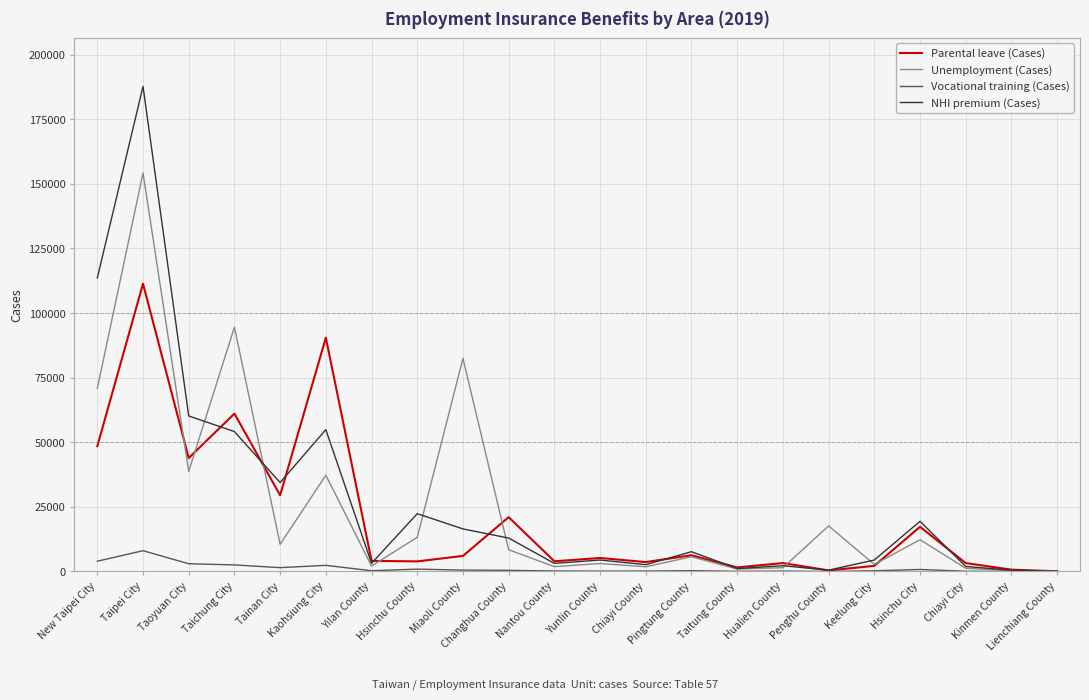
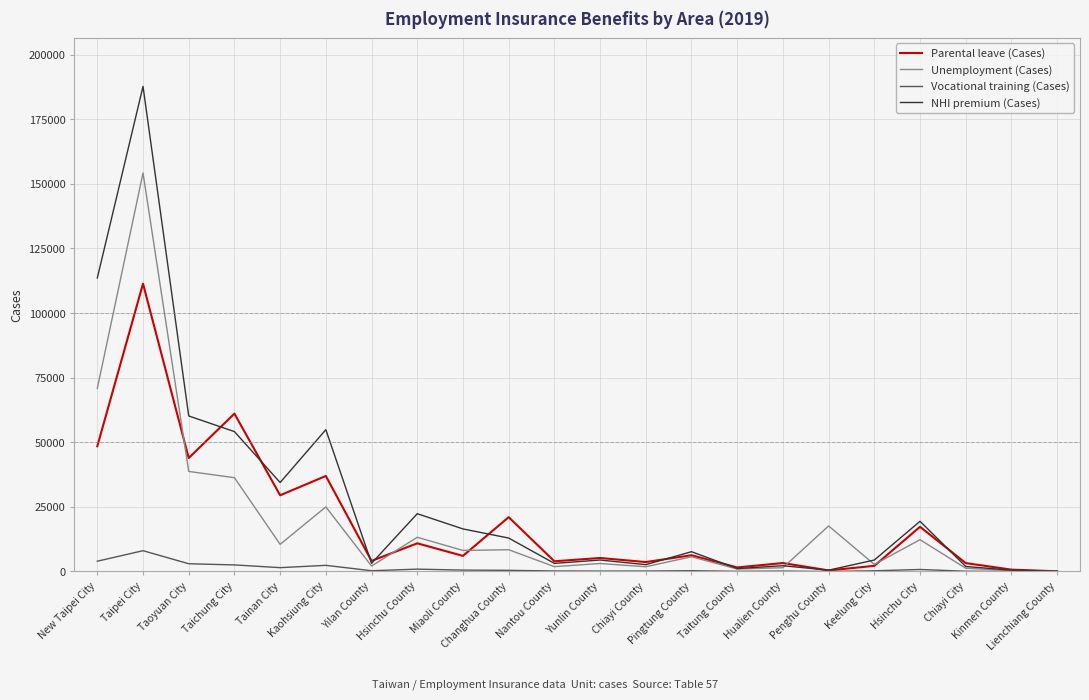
Unemployment (Cases), Taichung City: 95000 -> 36000
Parental leave (Cases), Kaohsiung City: 91000 -> 37000
Unemployment (Cases), Kaohsiung City: 37000 -> 25000
Parental leave (Cases), Hsinchu County: 4000 -> 11000
Unemployment (Cases), Miaoli County: 82000 -> 8000
